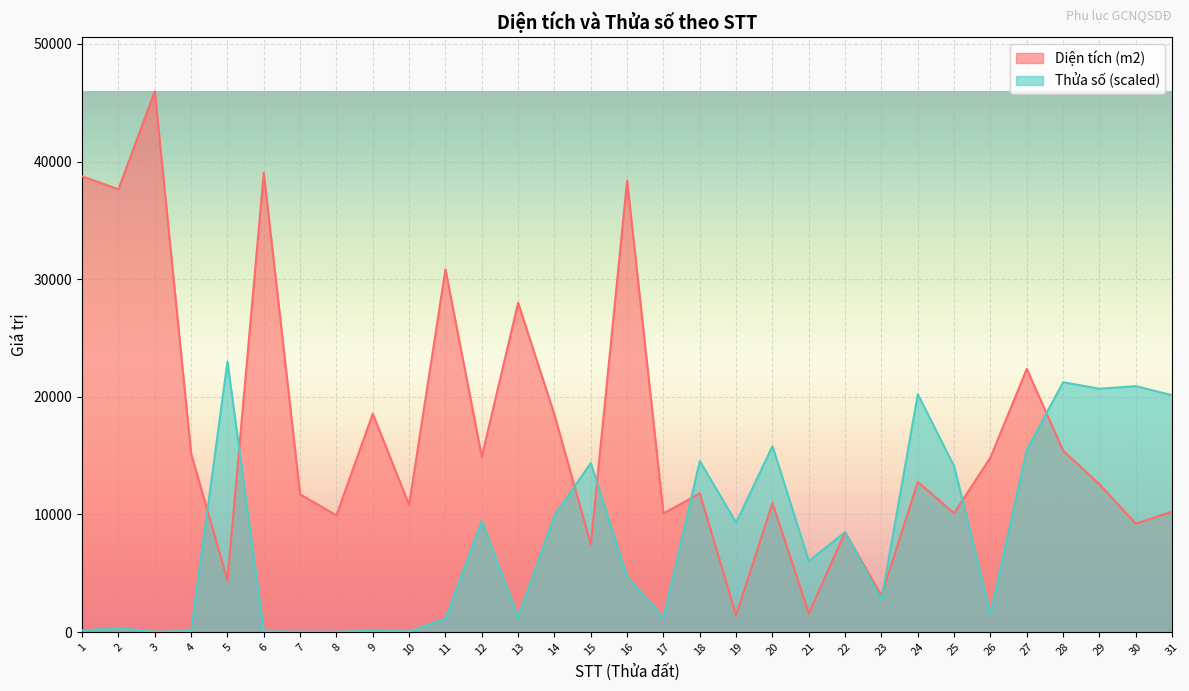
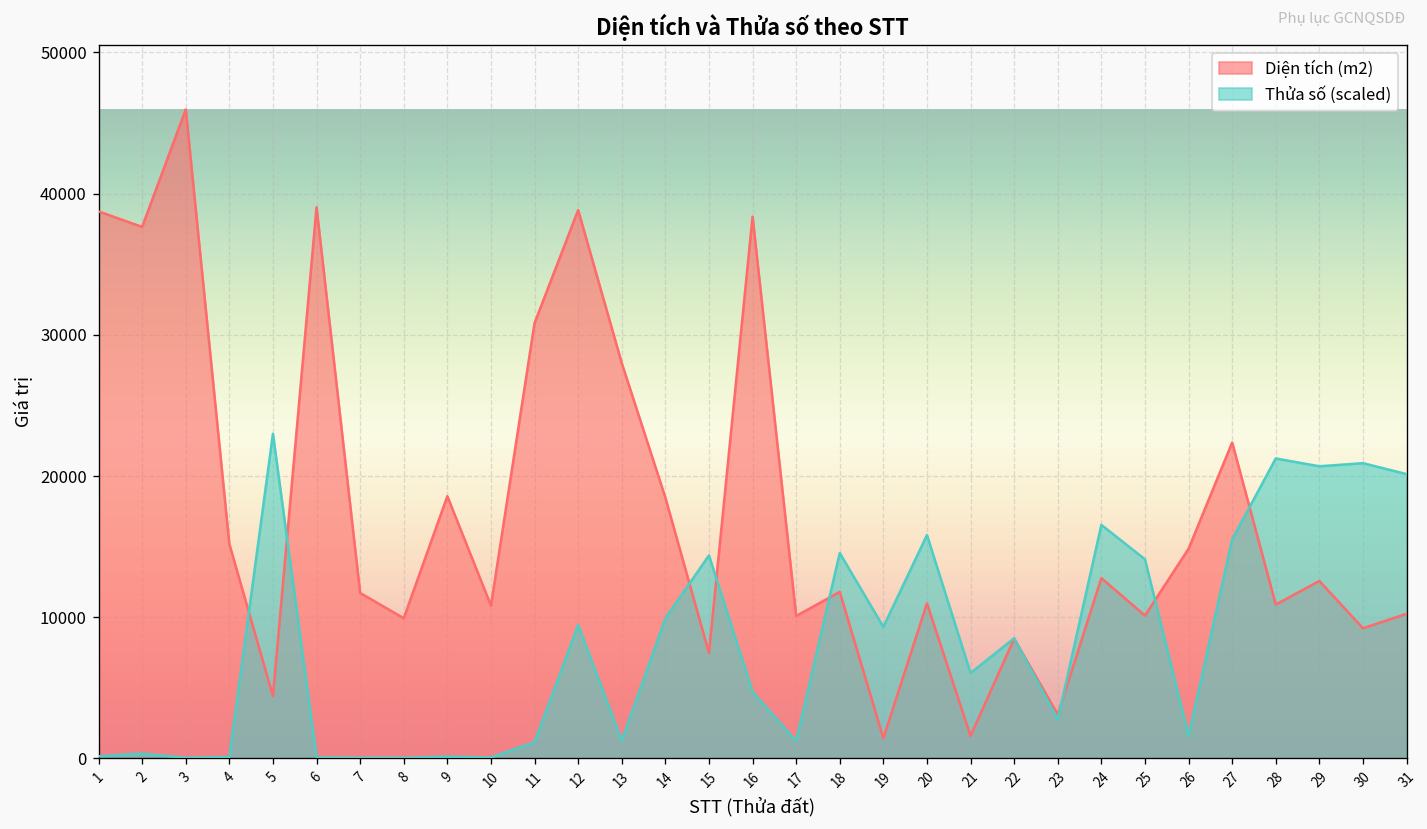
Diện tích (m2), 12: 14900 -> 38800
Thửa số (scaled), 24: 20200 -> 16500
Diện tích (m2), 28: 15400 -> 10900
